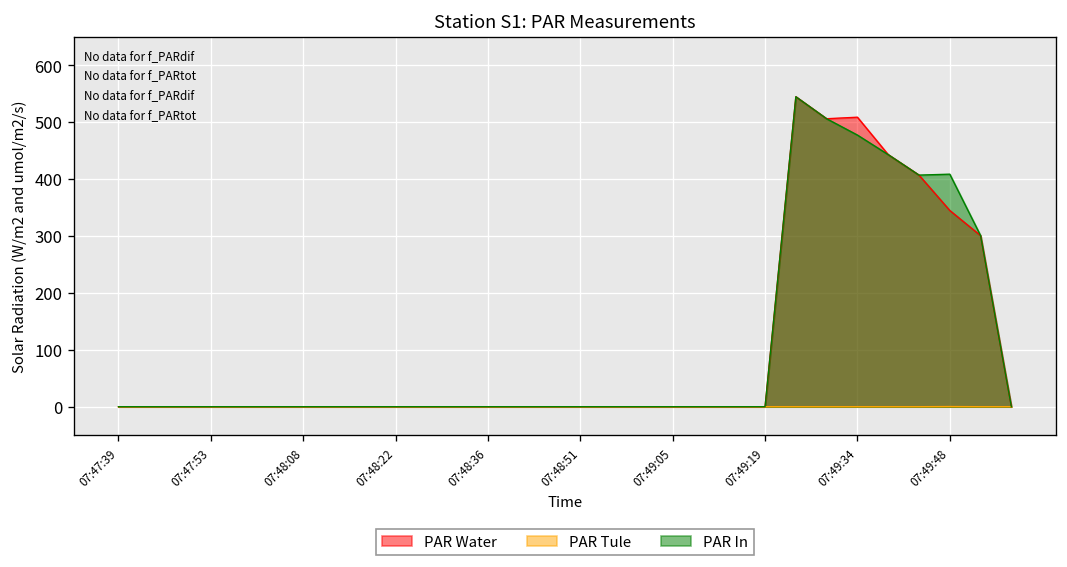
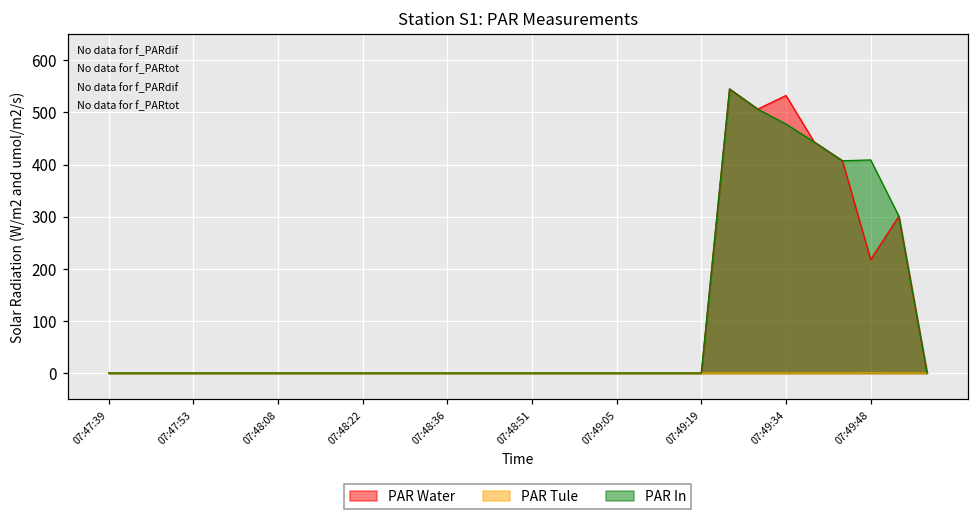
PAR Water, 07:49:34: 510 -> 530
PAR Water, 07:49:48: 350 -> 220
